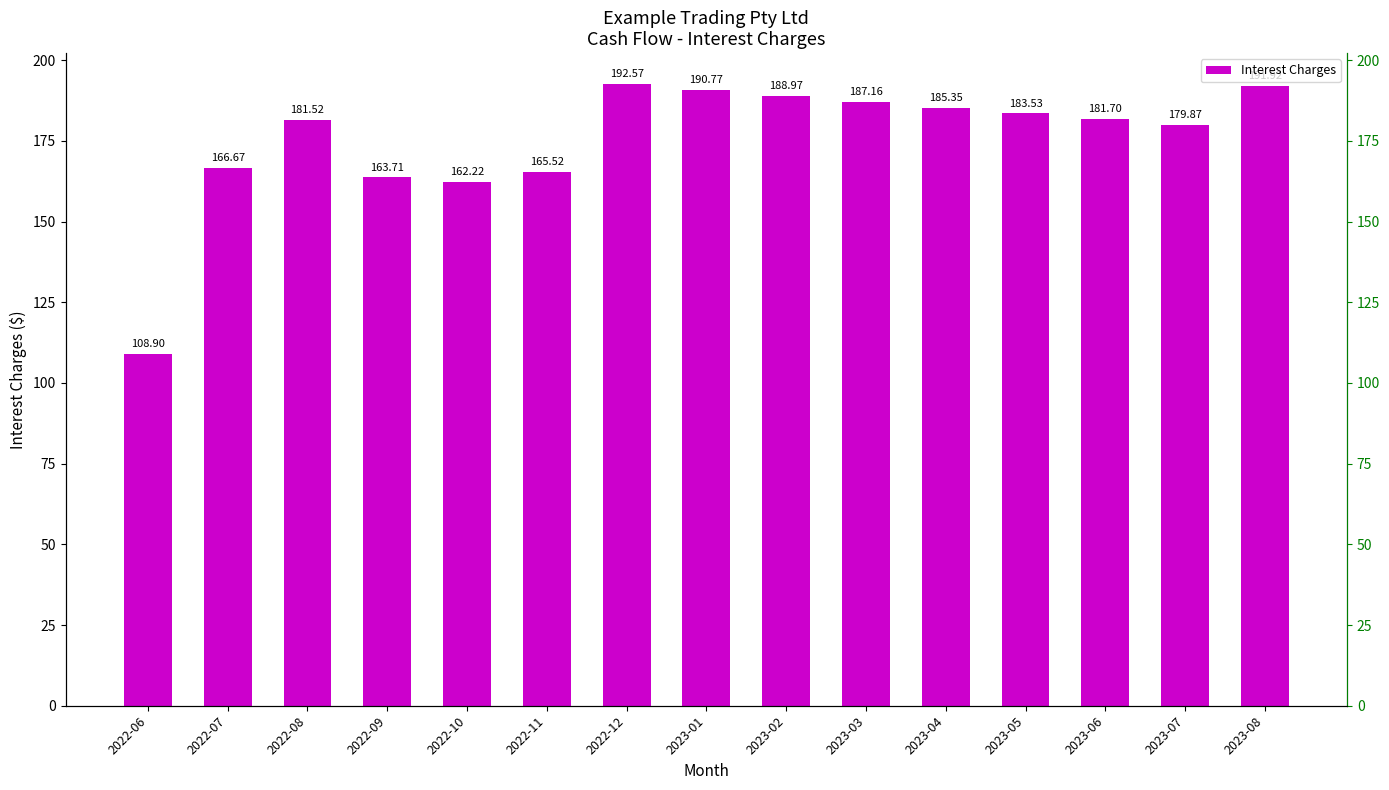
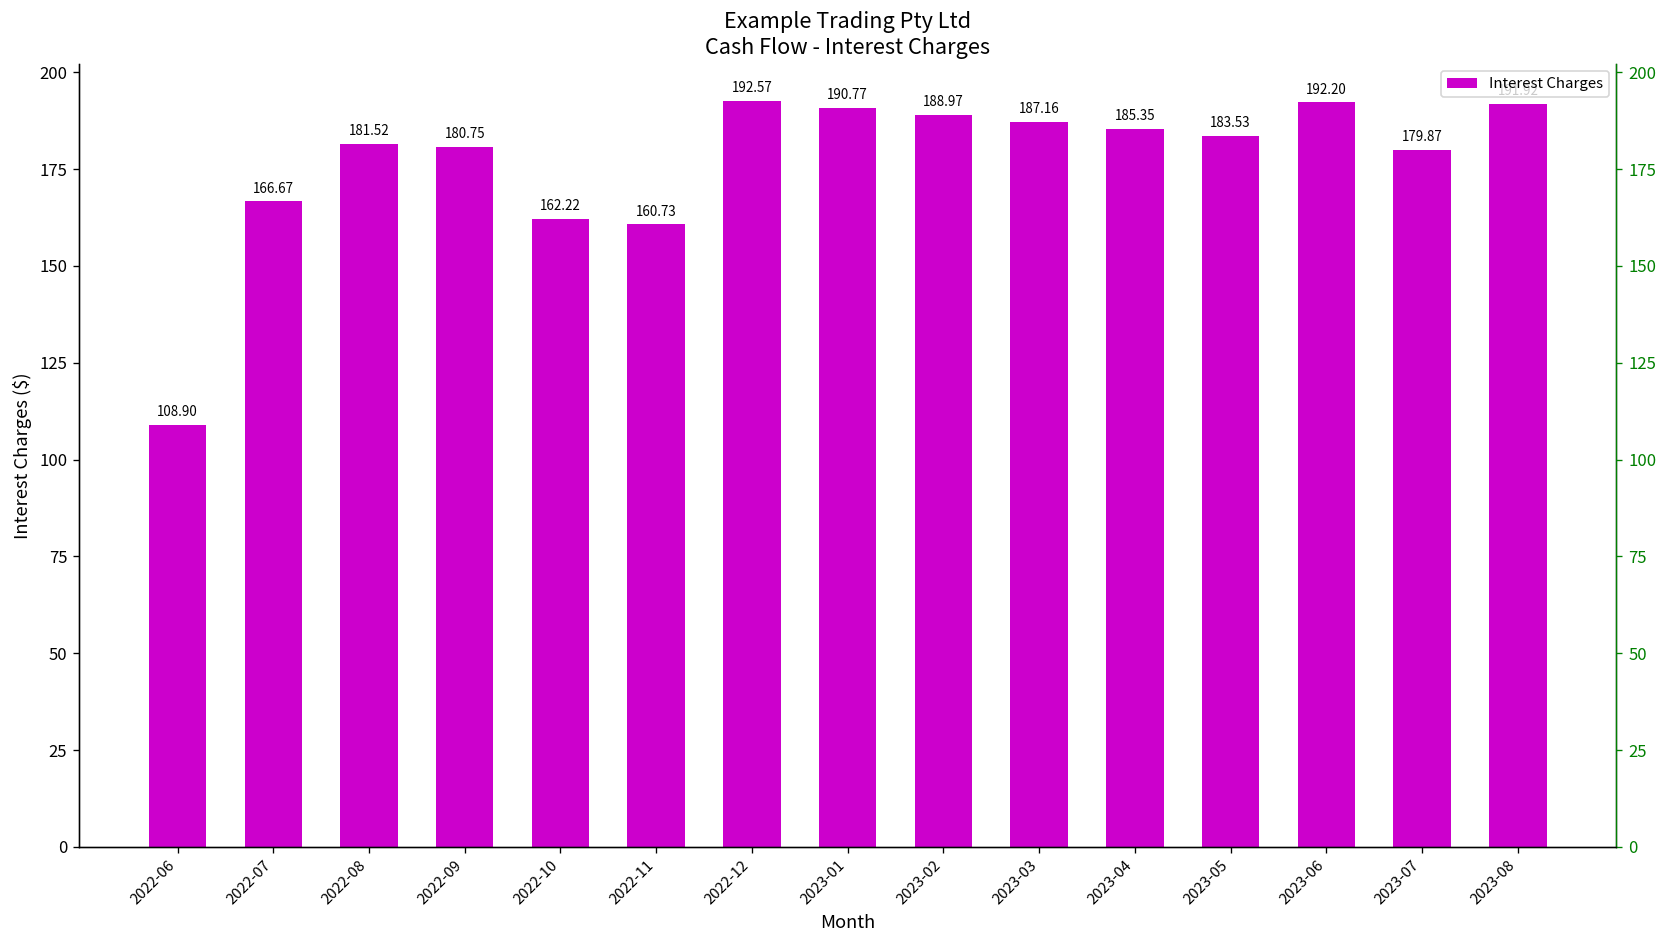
2022-09: 163.71 -> 180.75
2022-11: 165.52 -> 160.73
2023-06: 181.70 -> 192.20
